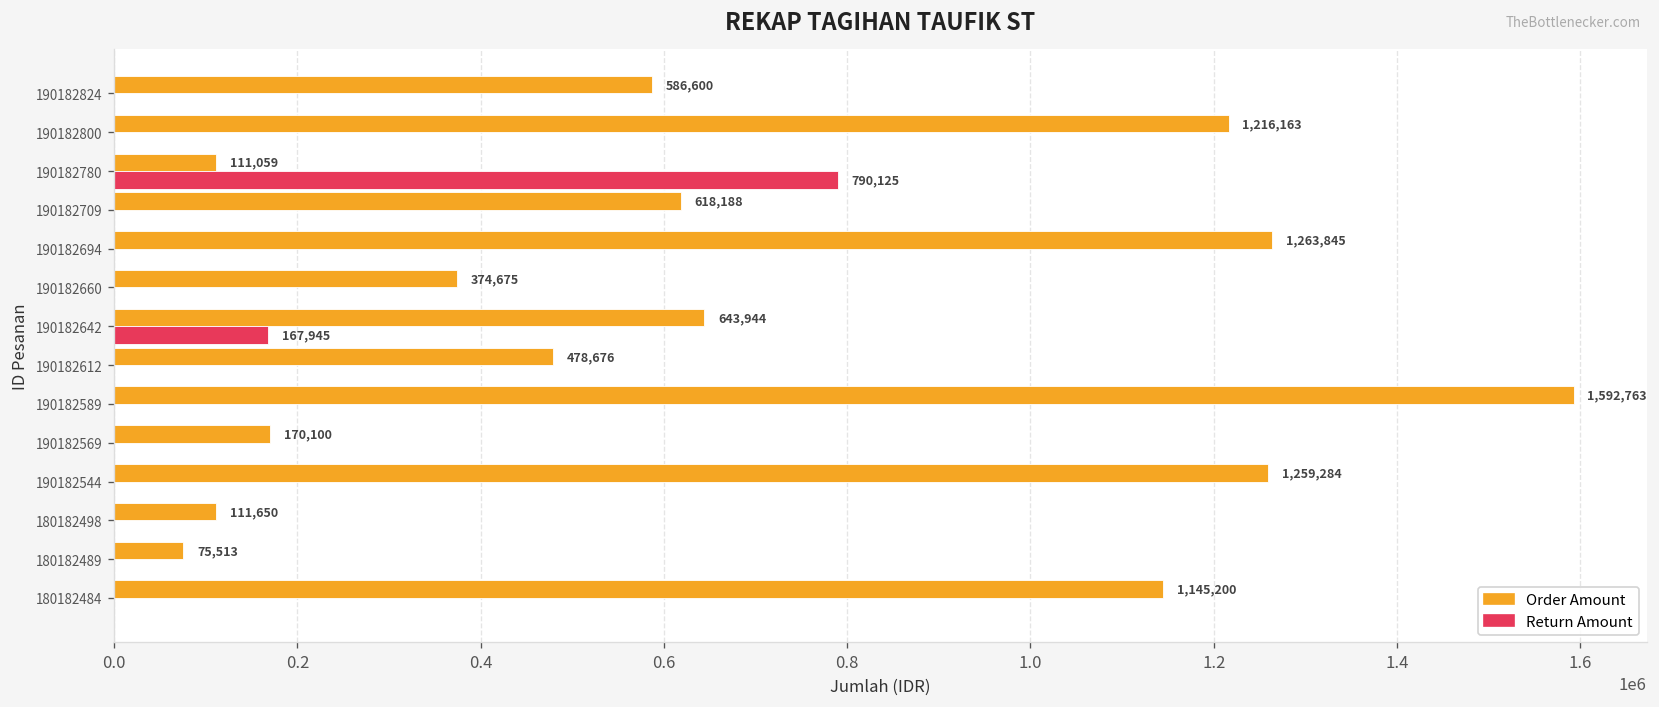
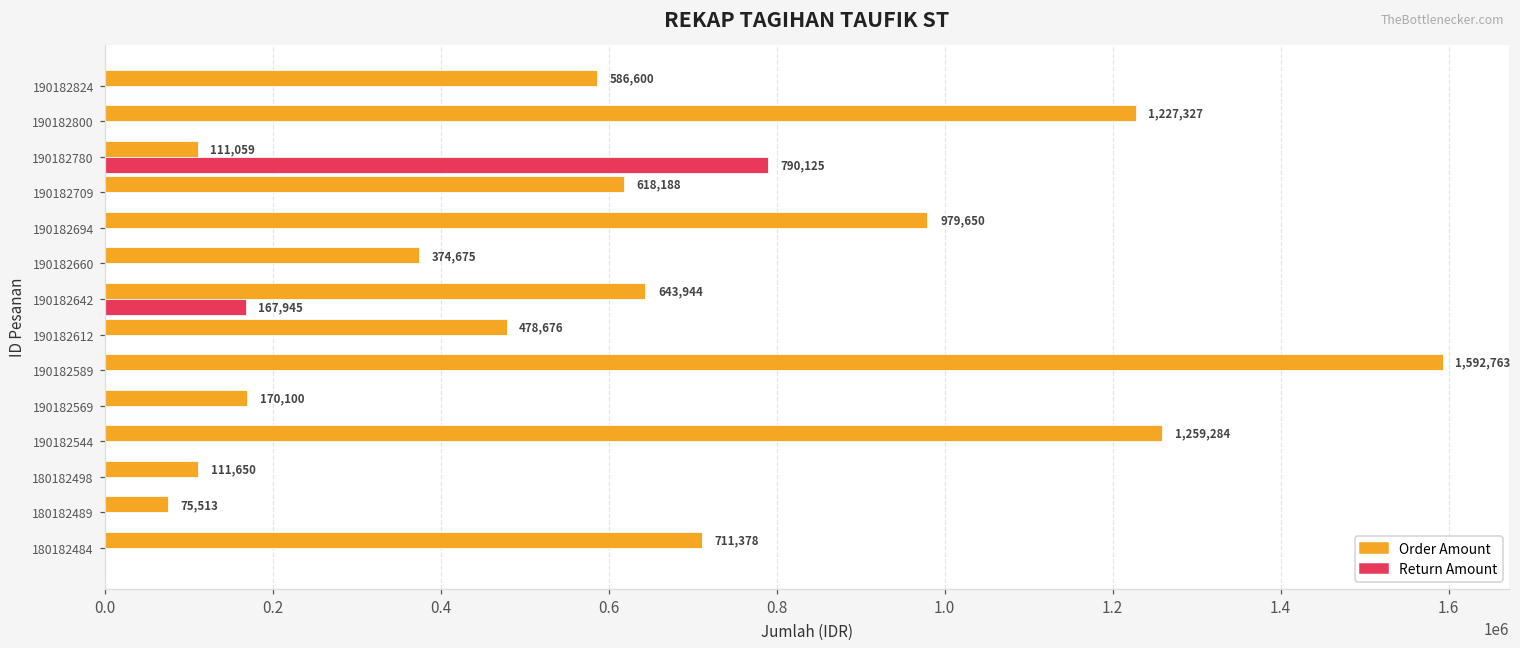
Order Amount, 190182800: 1,216,163 -> 1,227,327
Order Amount, 190182694: 1,263,845 -> 979,650
Order Amount, 180182484: 1,145,200 -> 711,378
